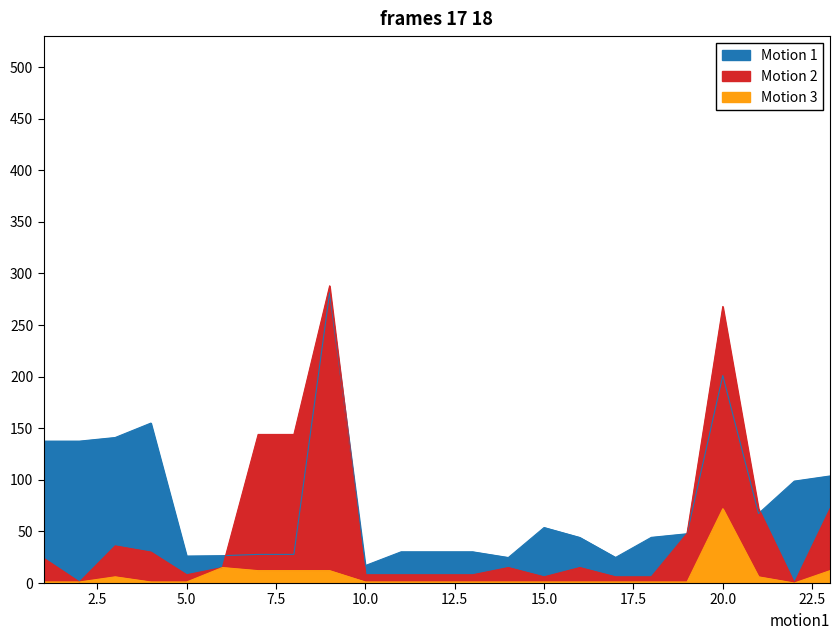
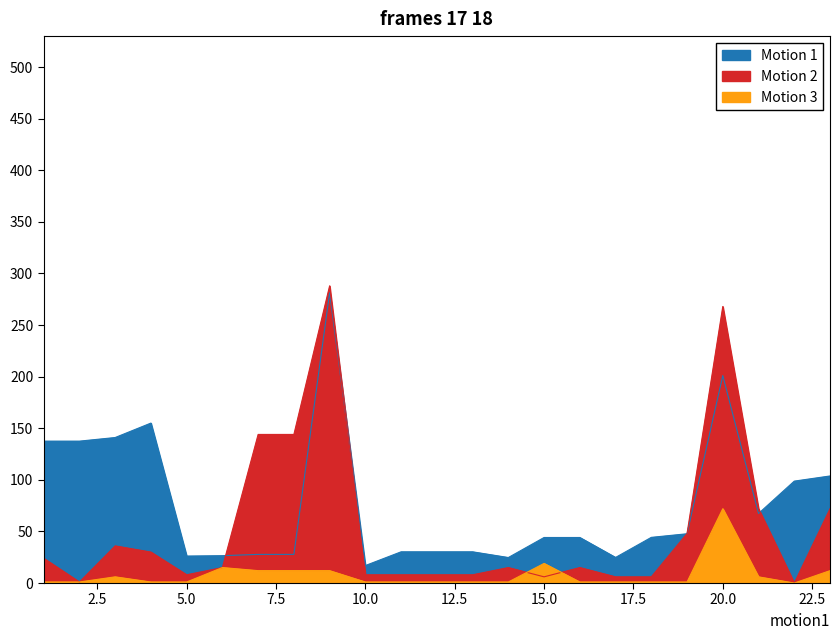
Motion 1, 15.0: 54 -> 44
Motion 3, 15.0: 1 -> 19
